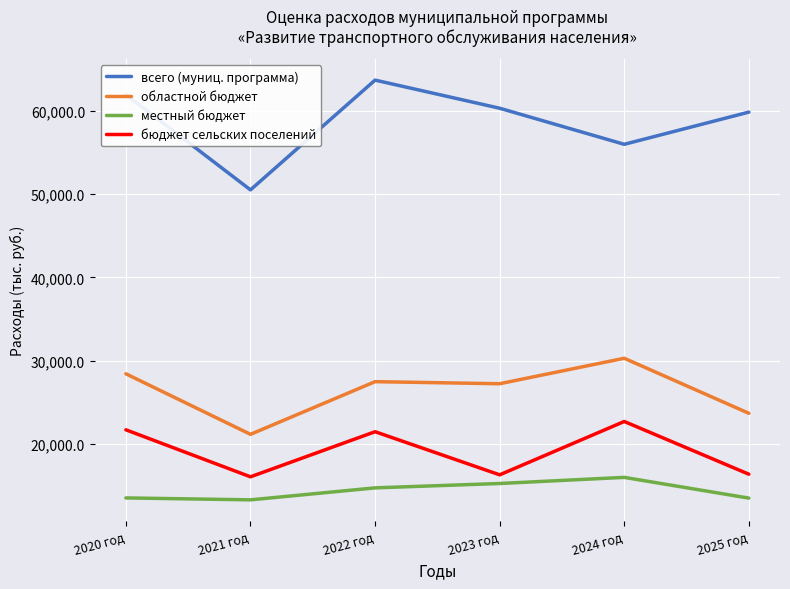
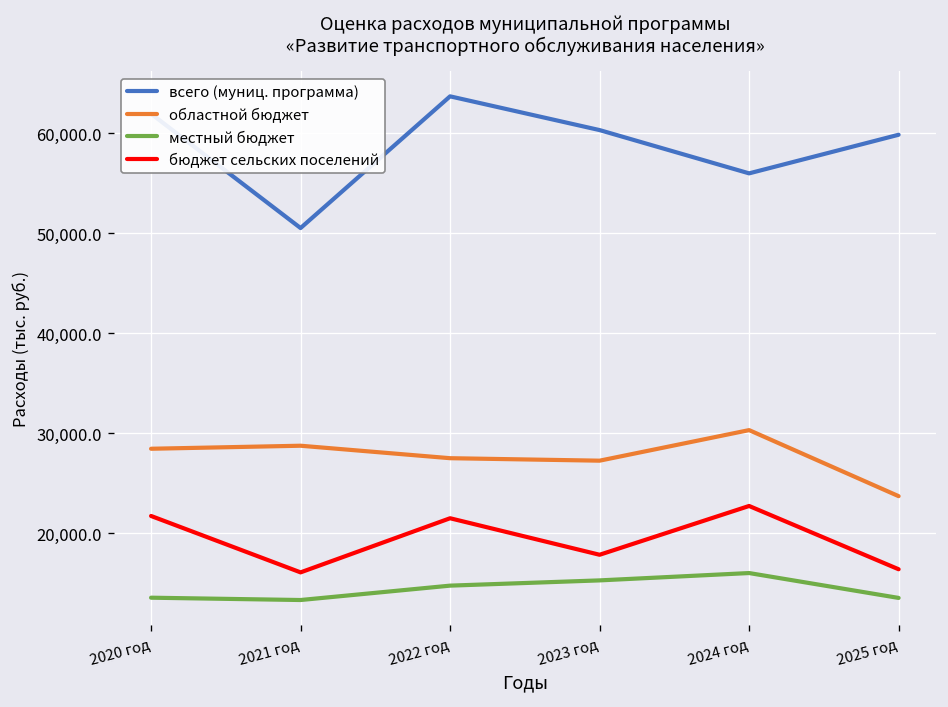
областной бюджет, 2021 год: 21,000 -> 29,000
бюджет сельских поселений, 2023 год: 16,000 -> 18,000
